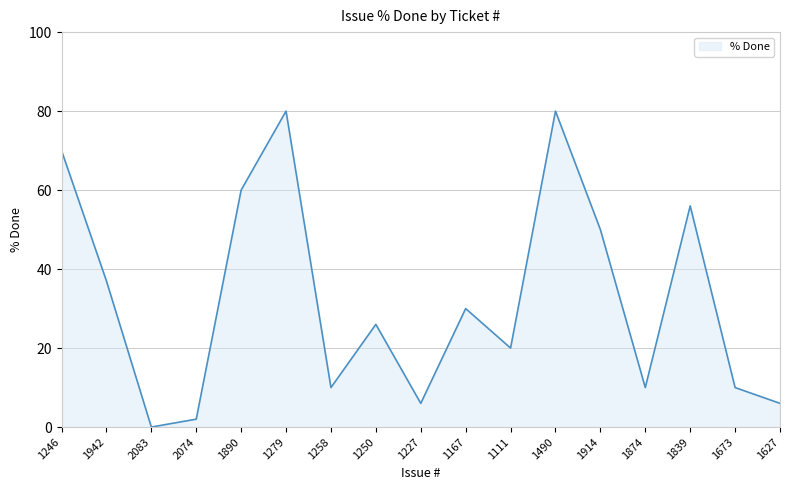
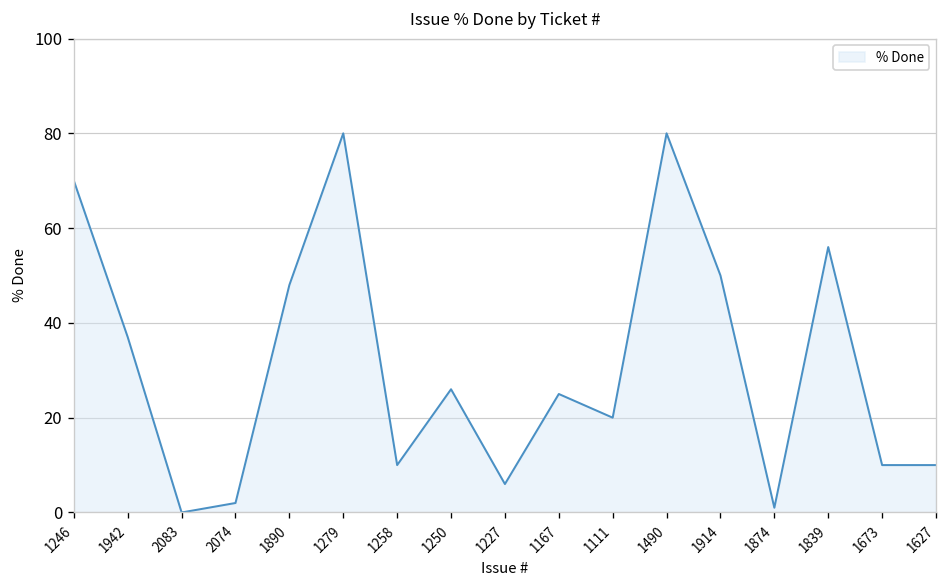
1890: 60 -> 48
1167: 30 -> 25
1874: 10 -> 1
1627: 6 -> 10
